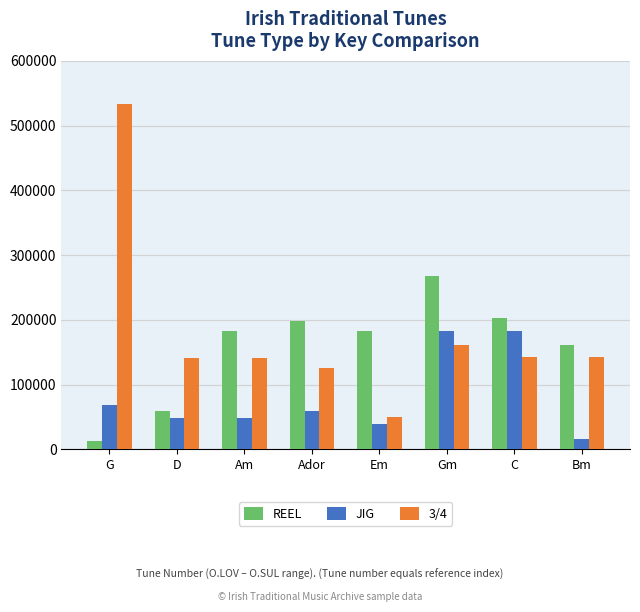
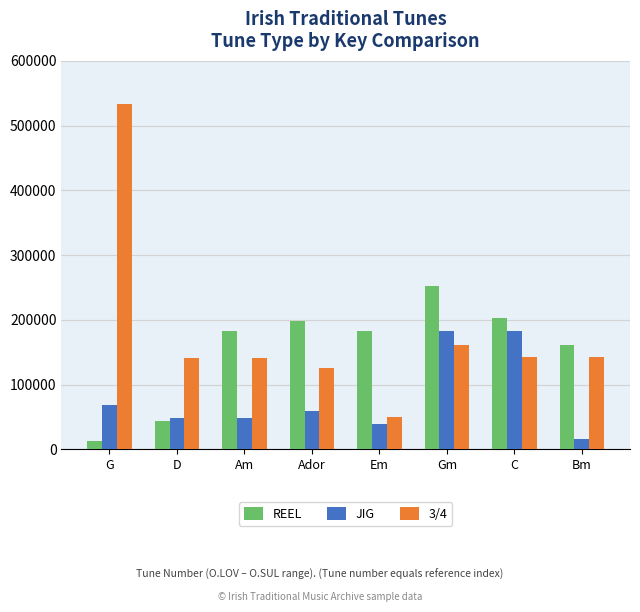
REEL, D: 60000 -> 40000
REEL, Gm: 270000 -> 250000
